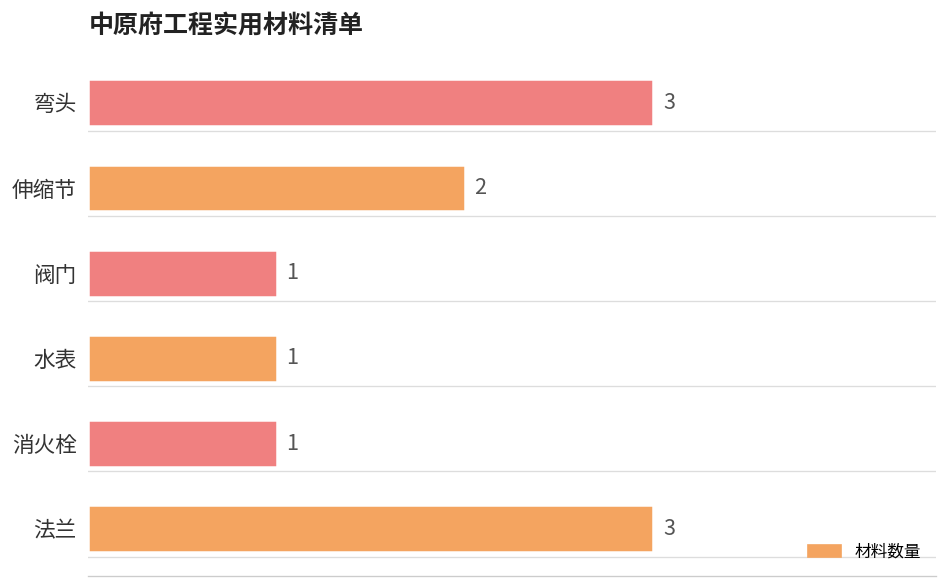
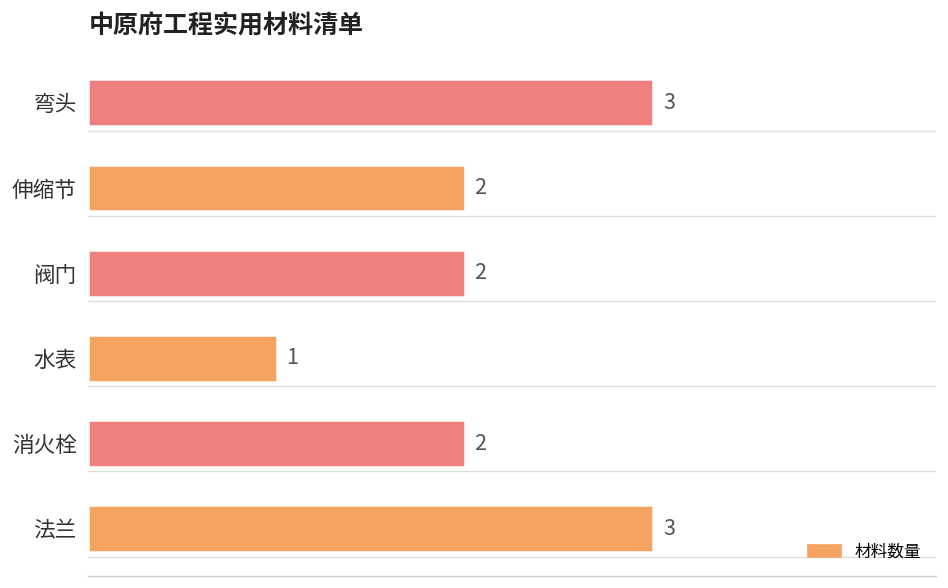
阀门: 1 -> 2
消火栓: 1 -> 2
